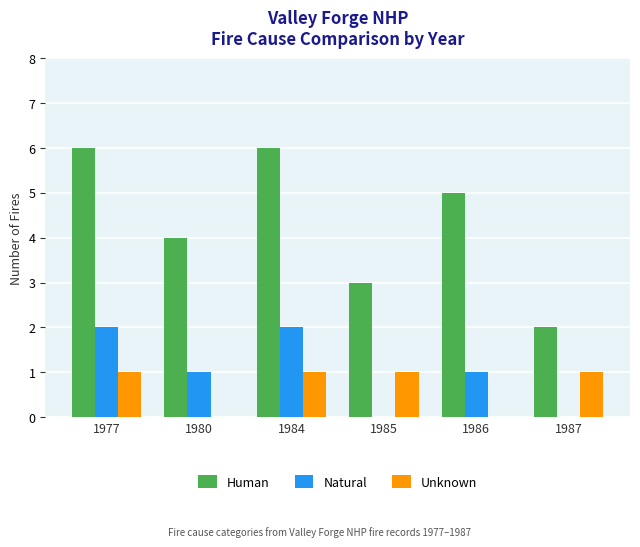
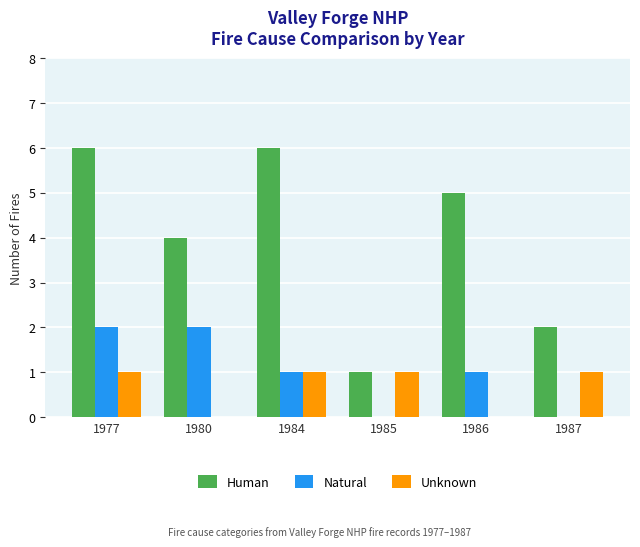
Natural, 1980: 1 -> 2
Natural, 1984: 2 -> 1
Human, 1985: 3 -> 1
